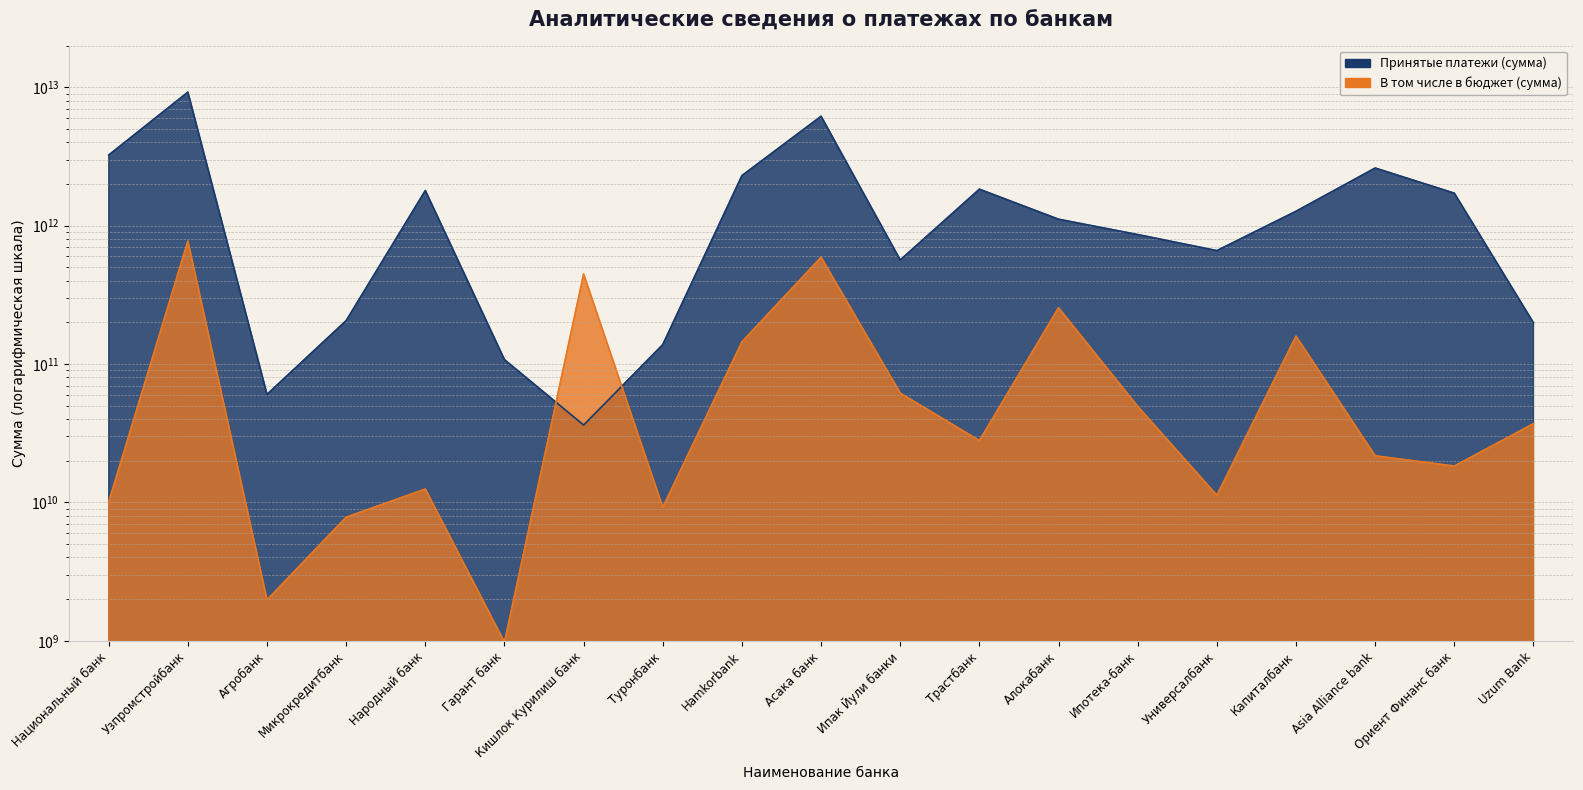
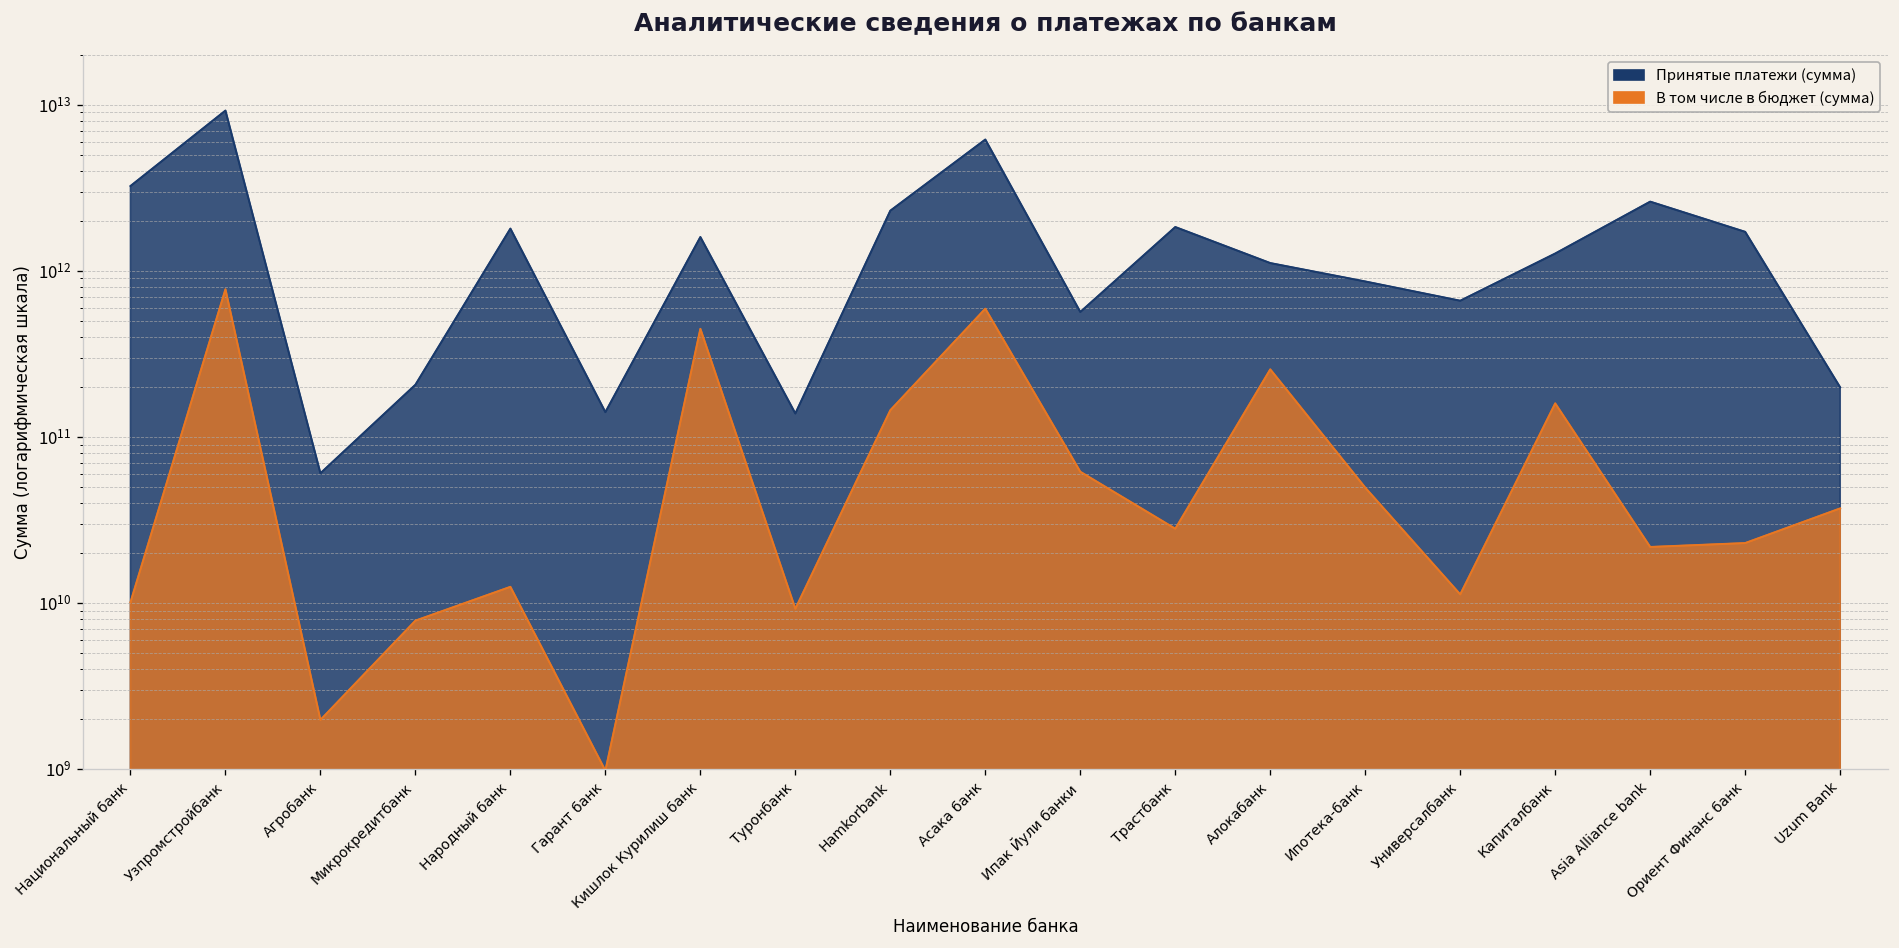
Принятые платежи (сумма), Гарант банк: 110000000000 -> 140000000000
Принятые платежи (сумма), Кишлок Курилиш банк: 36000000000 -> 1600000000000
В том числе в бюджет (сумма), Ориент Финанс банк: 18000000000 -> 23000000000
